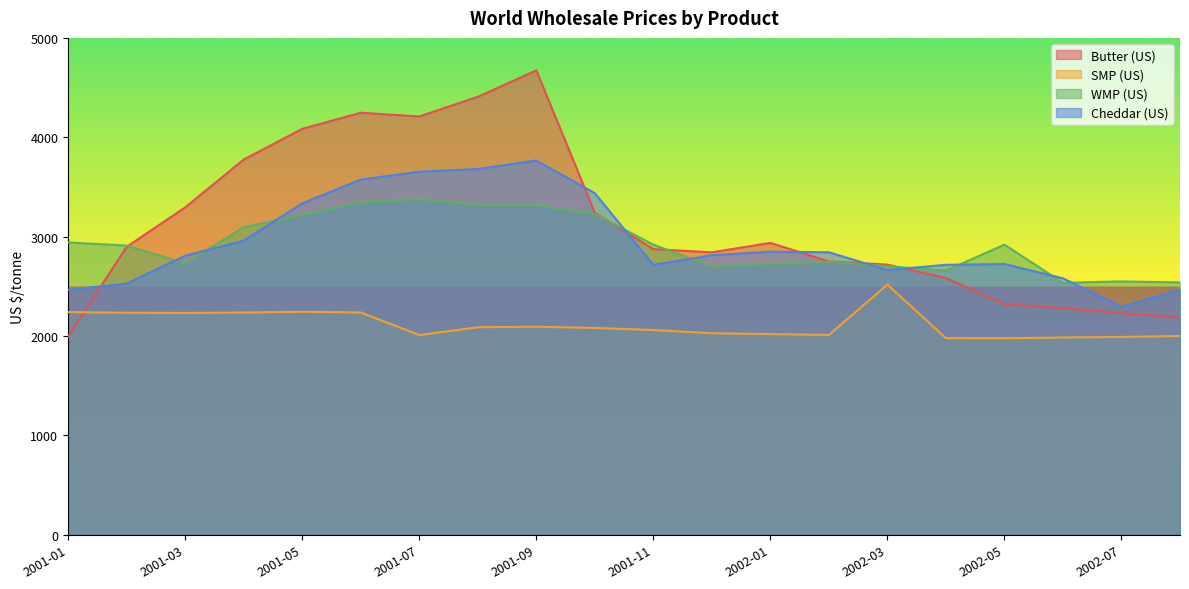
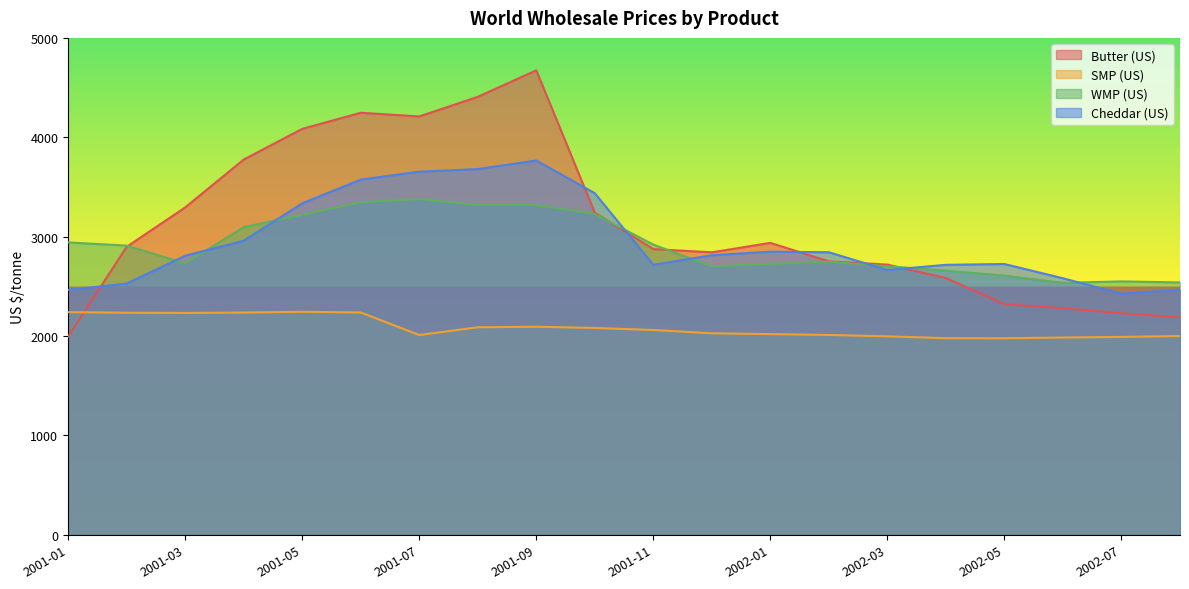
SMP (US), 2002-03: 2500 -> 2000
WMP (US), 2002-05: 2900 -> 2600
Cheddar (US), 2002-07: 2300 -> 2400
